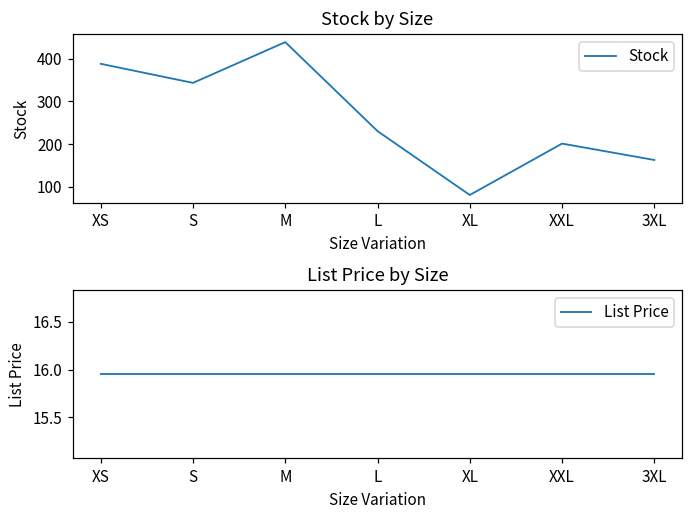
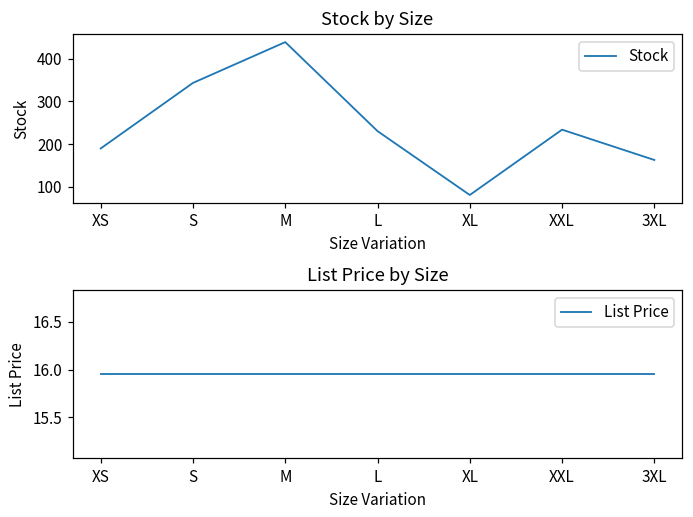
Stock by Size, XS: 390 -> 190
Stock by Size, XXL: 200 -> 230
